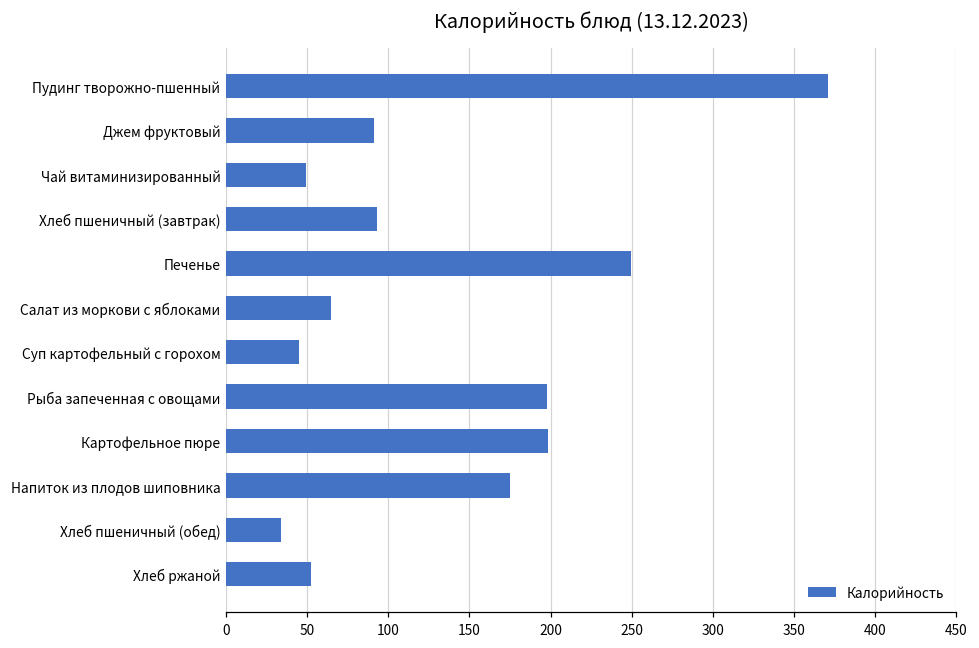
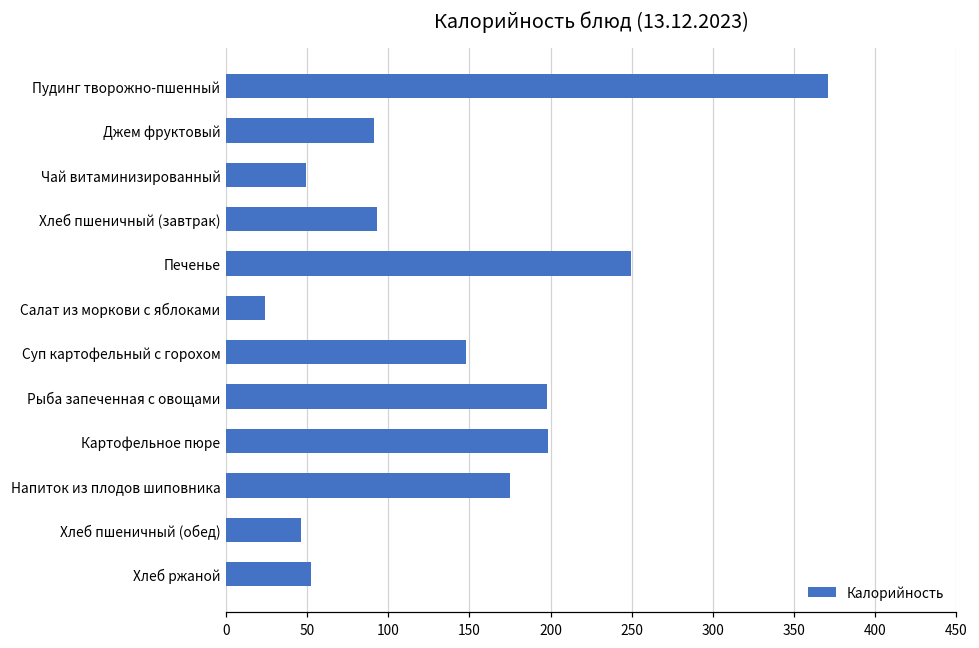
Салат из моркови с яблоками: 65 -> 24
Суп картофельный с горохом: 45 -> 148
Хлеб пшеничный (обед): 34 -> 47
